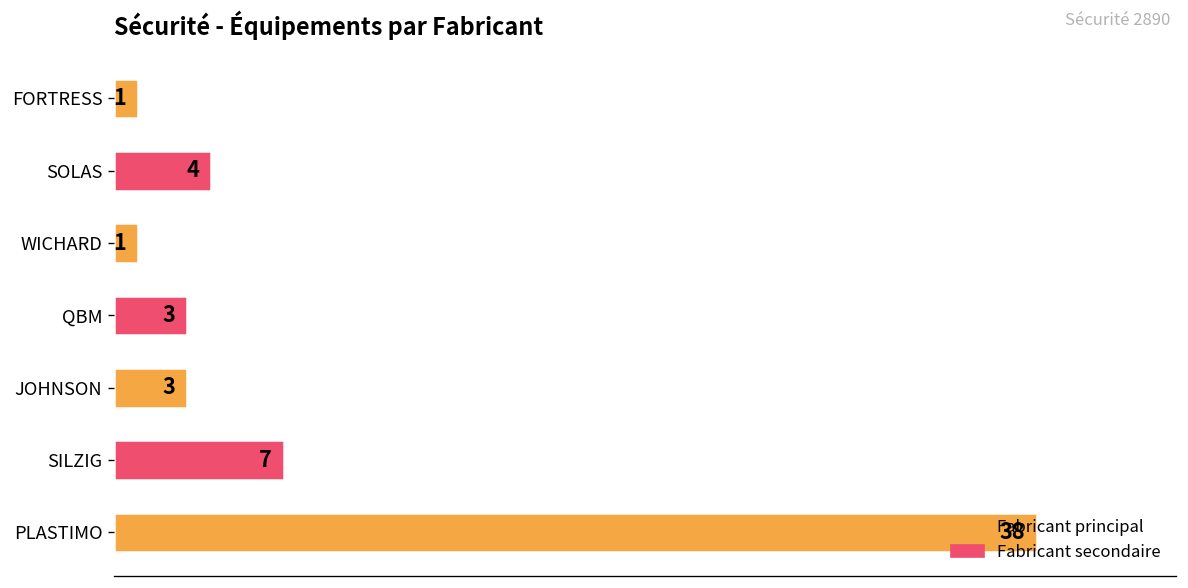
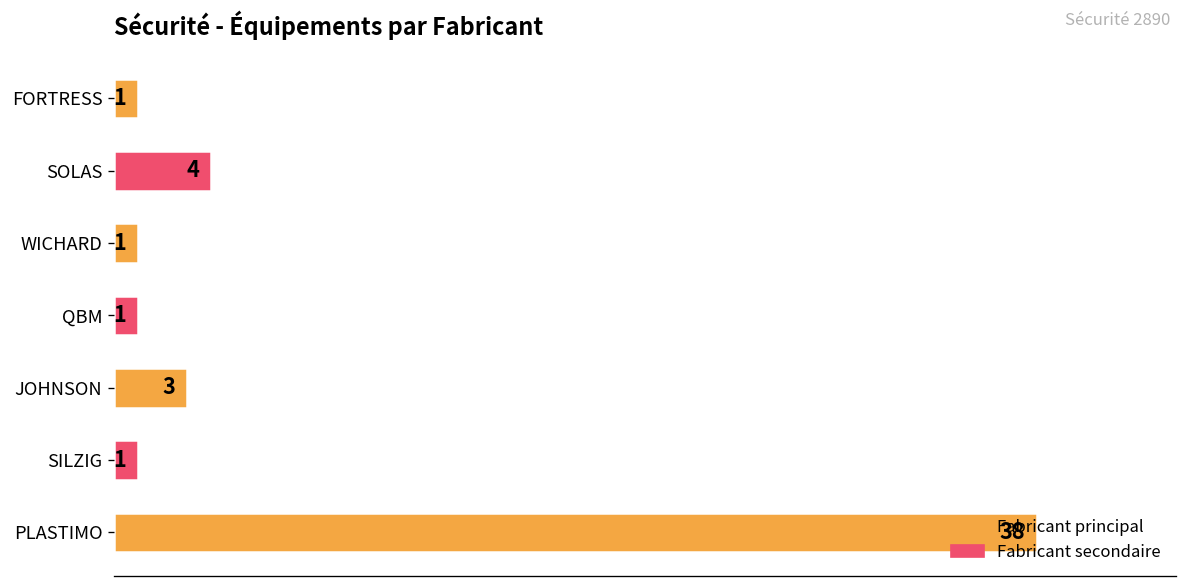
QBM: 3 -> 1
SILZIG: 7 -> 1
